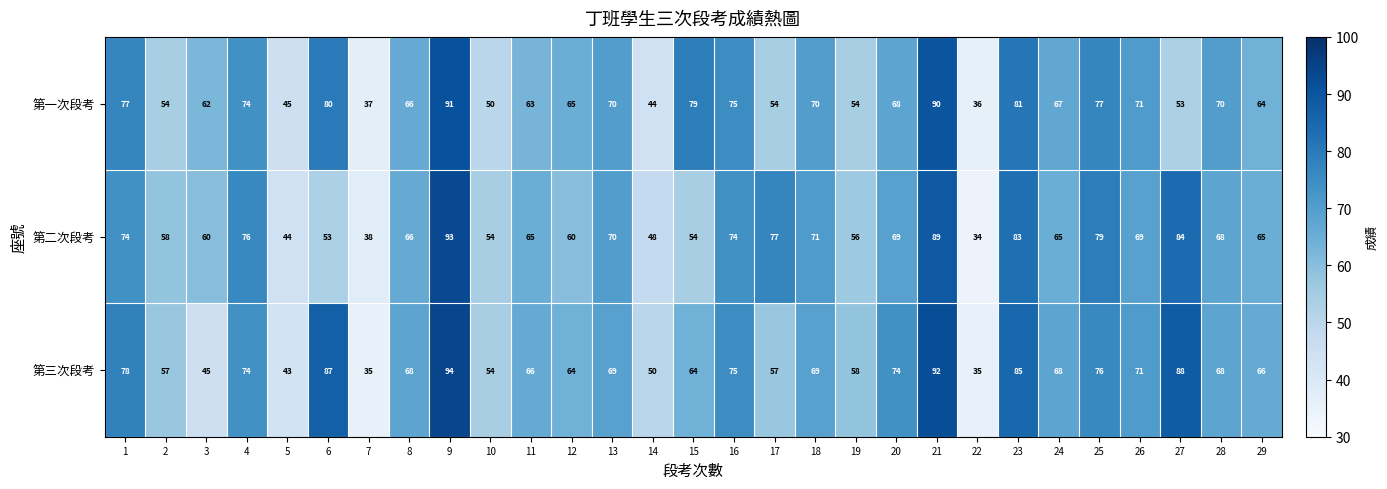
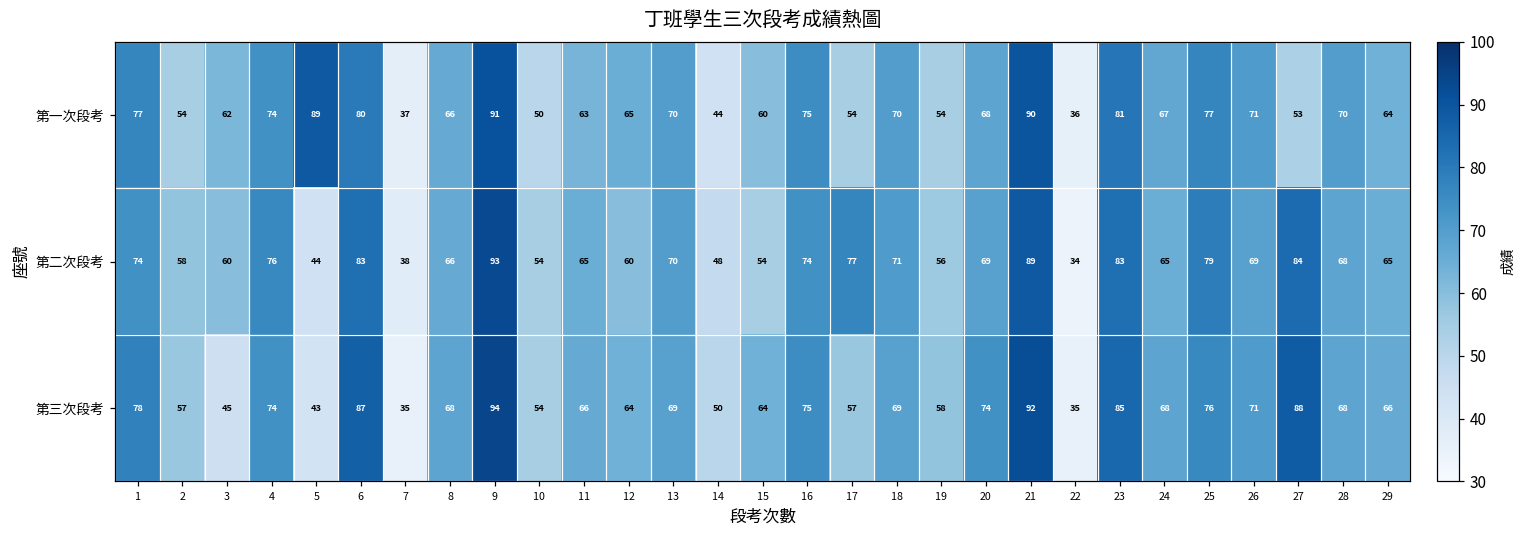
第一次段考, 5: 45 -> 89
第一次段考, 15: 79 -> 60
第二次段考, 6: 53 -> 83
